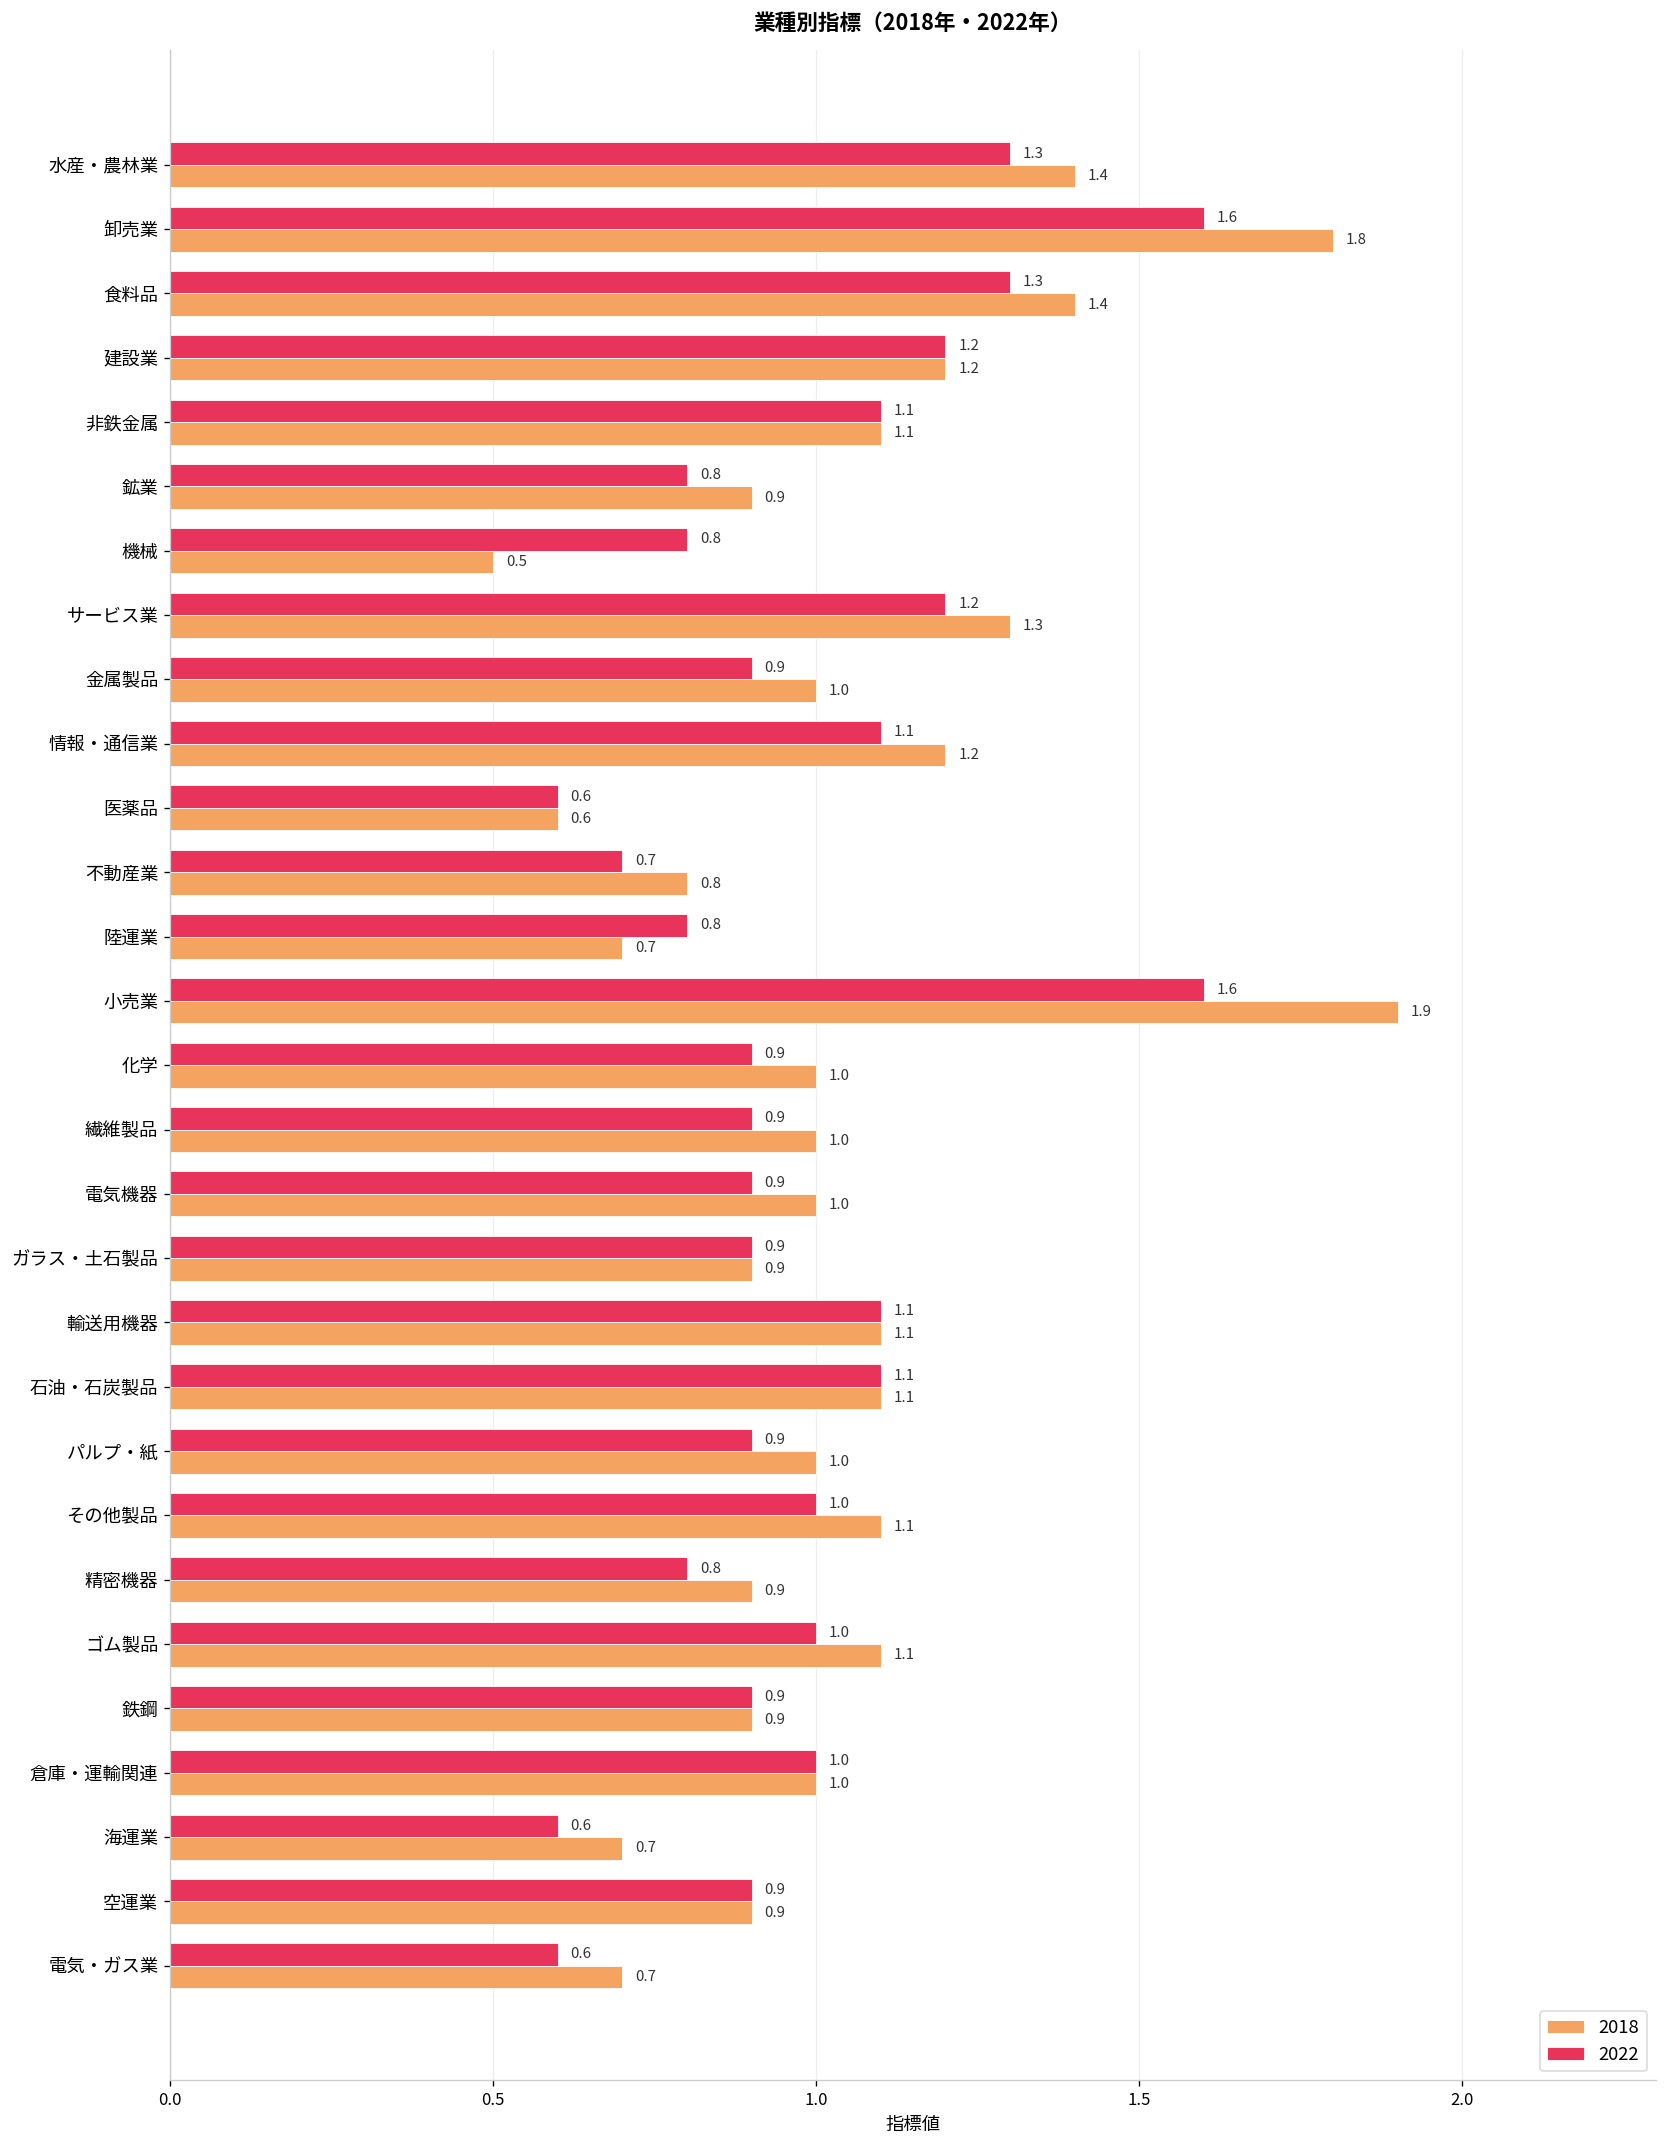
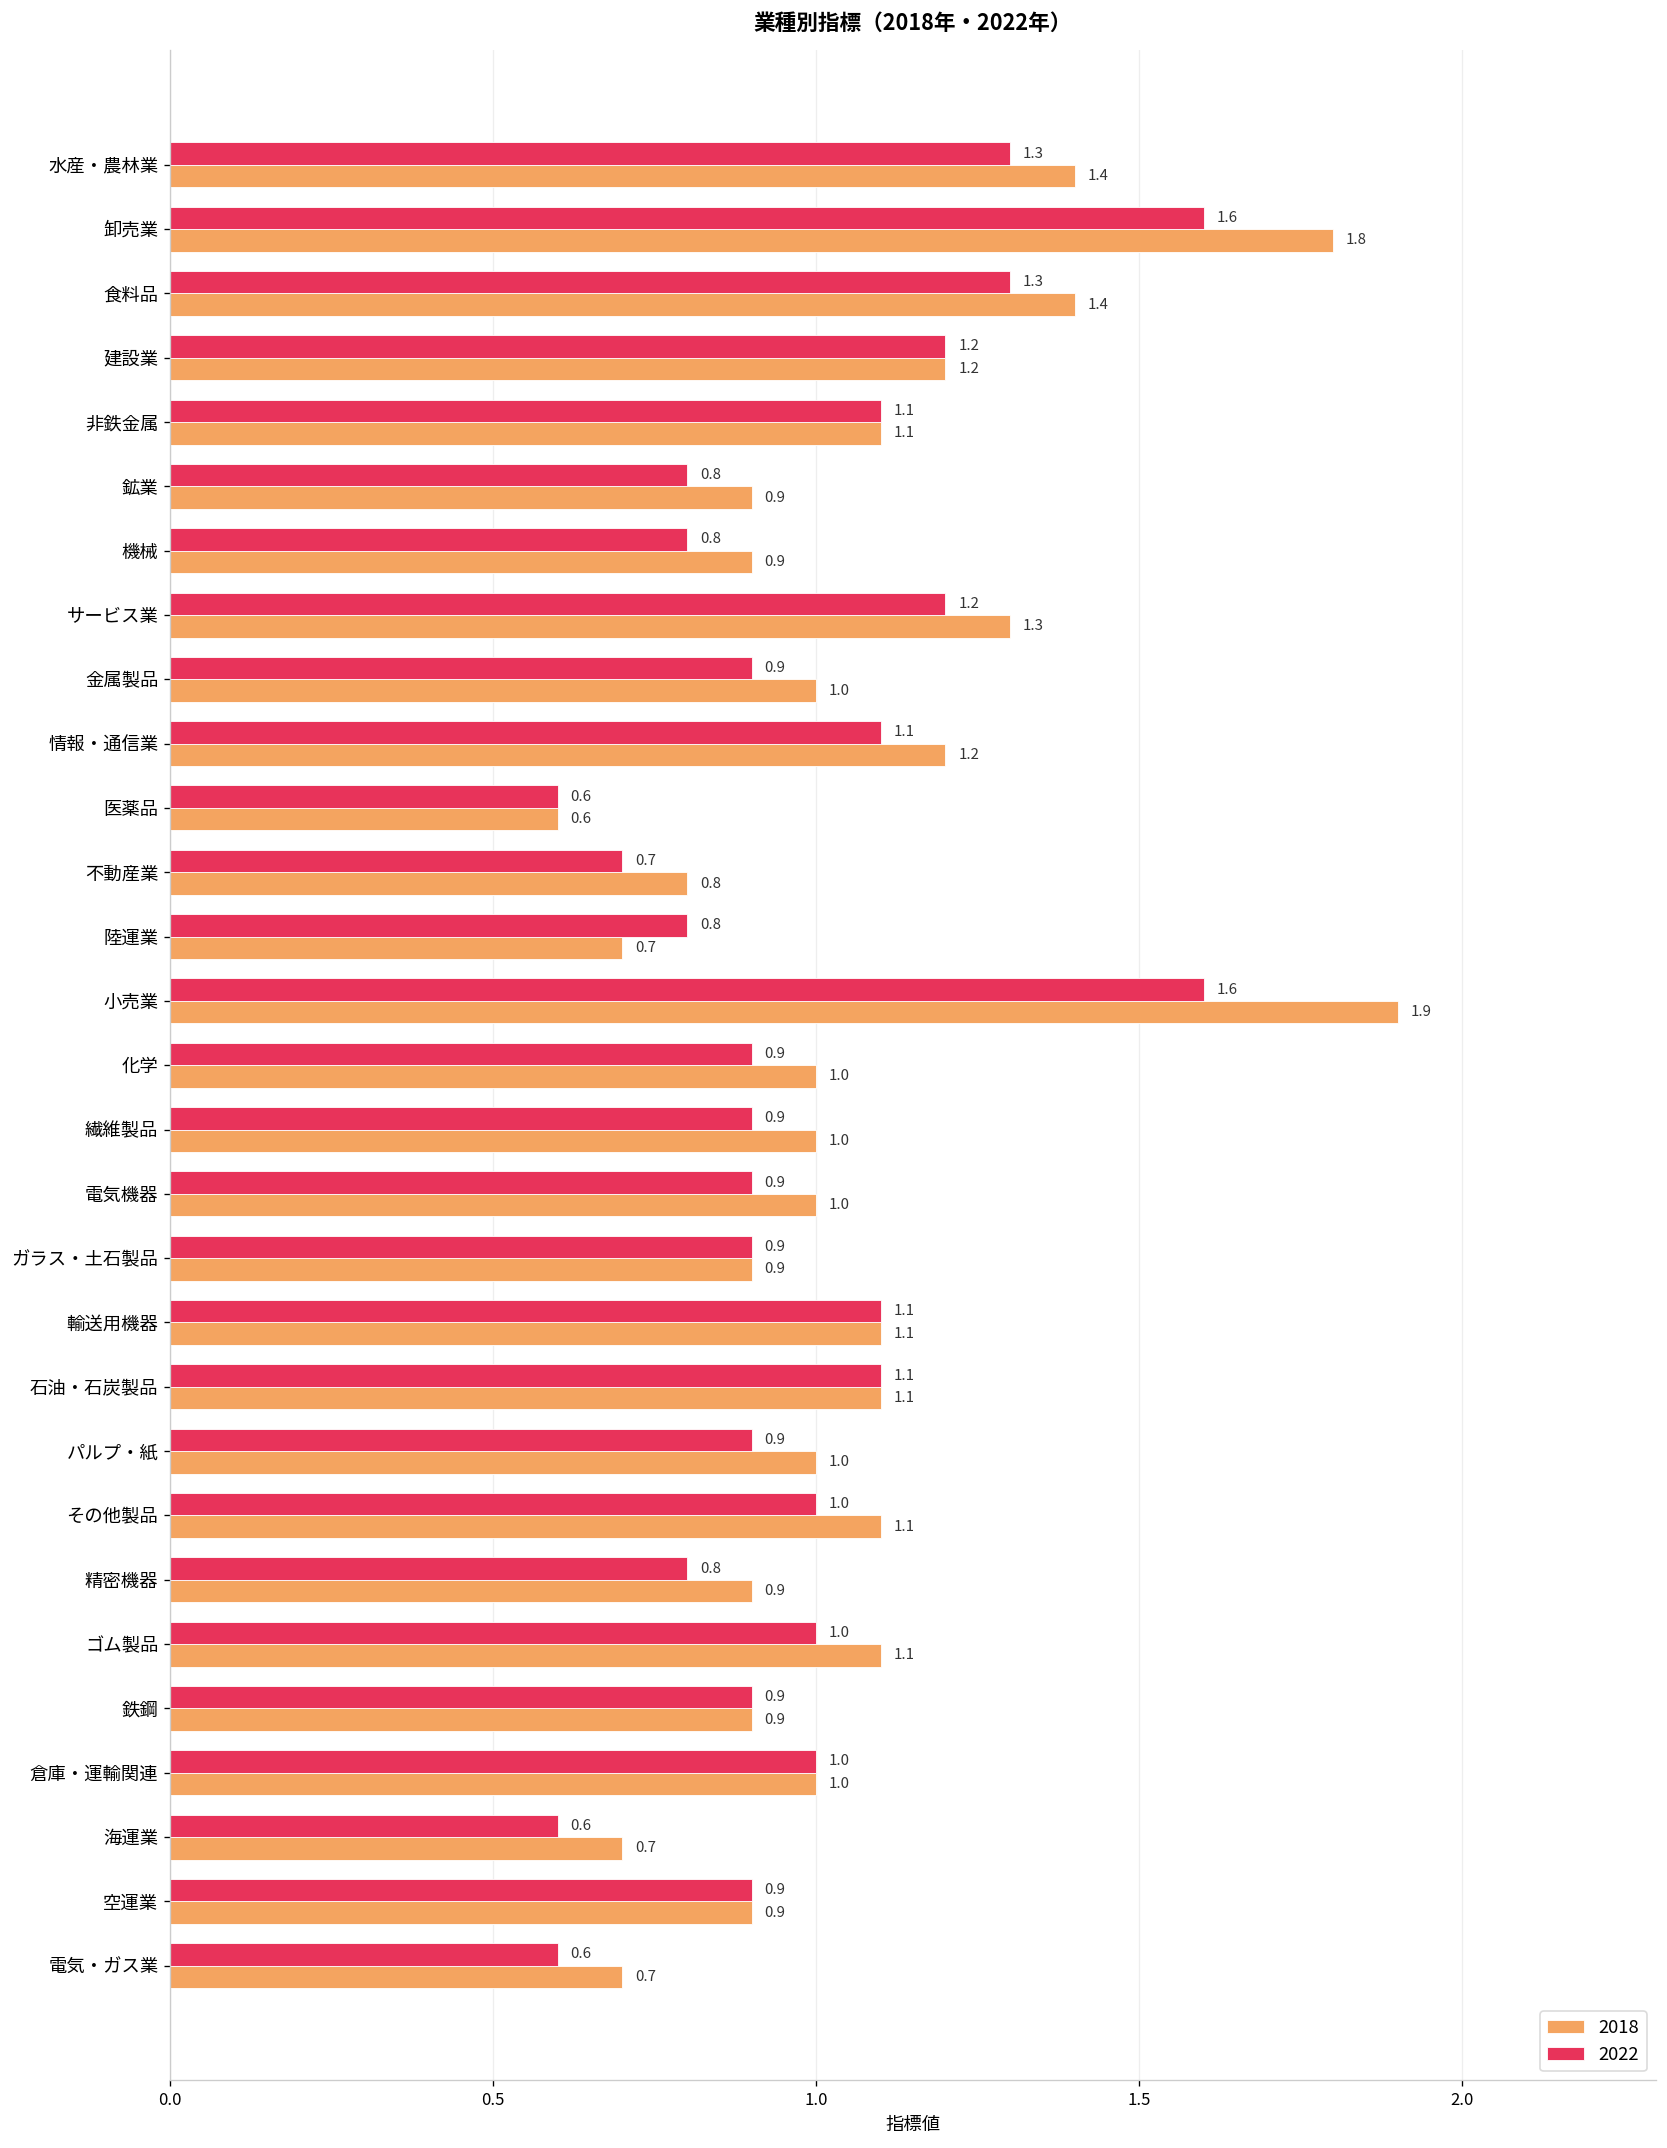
2018, 機械: 0.5 -> 0.9
